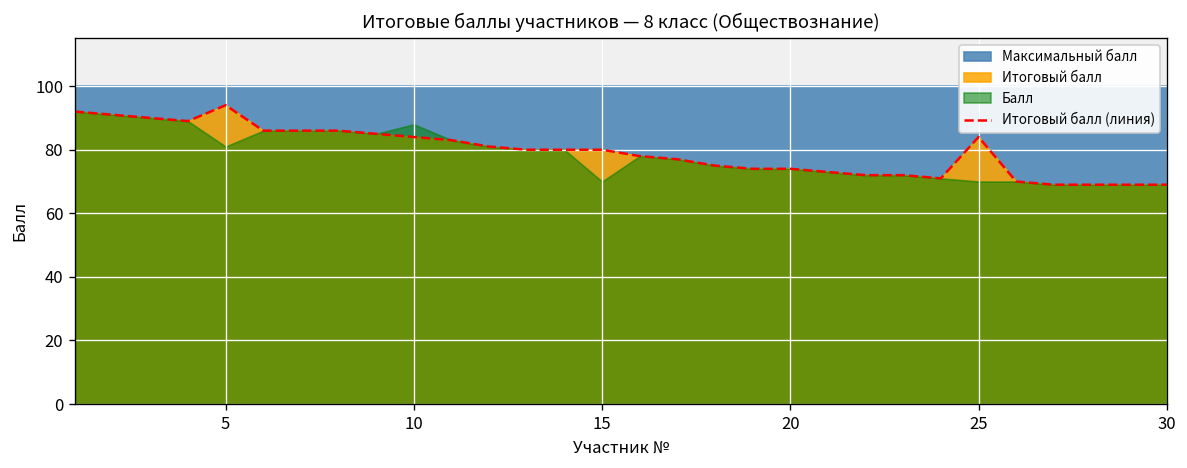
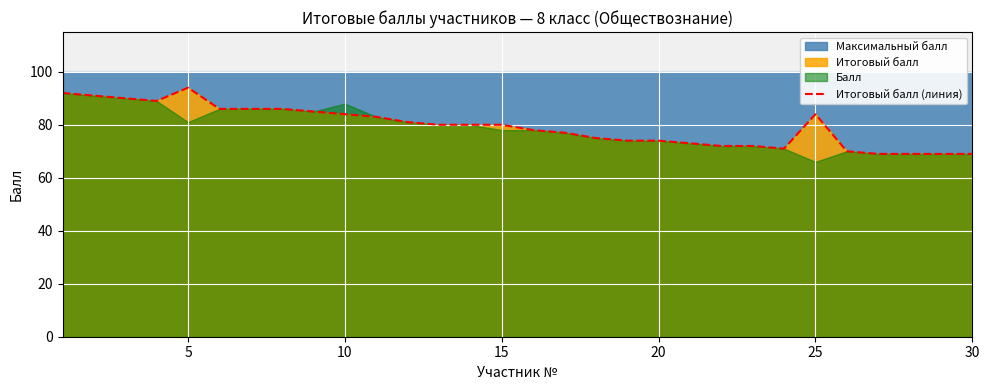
Балл, 15: 70 -> 78
Балл, 25: 70 -> 66
